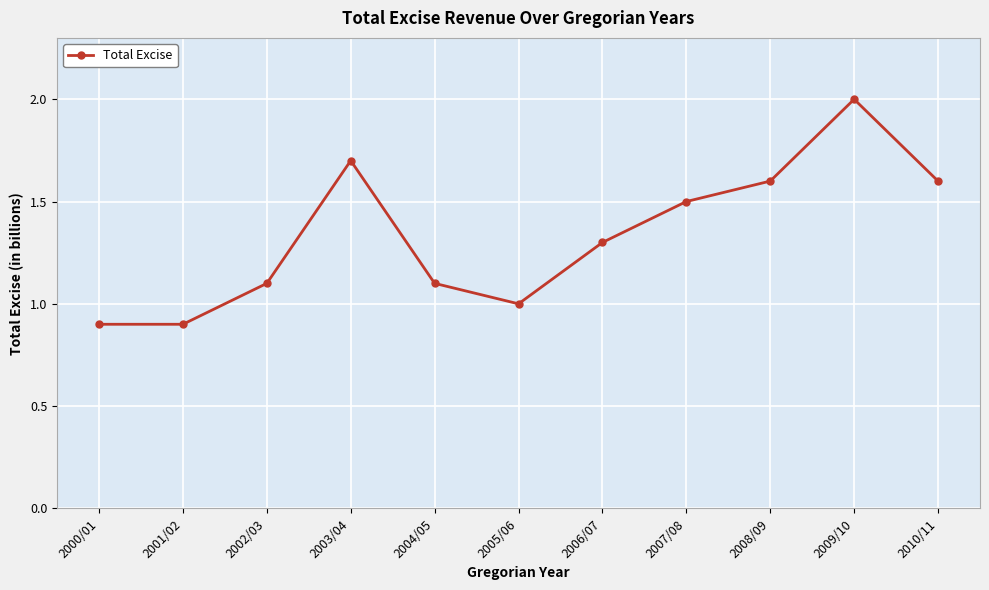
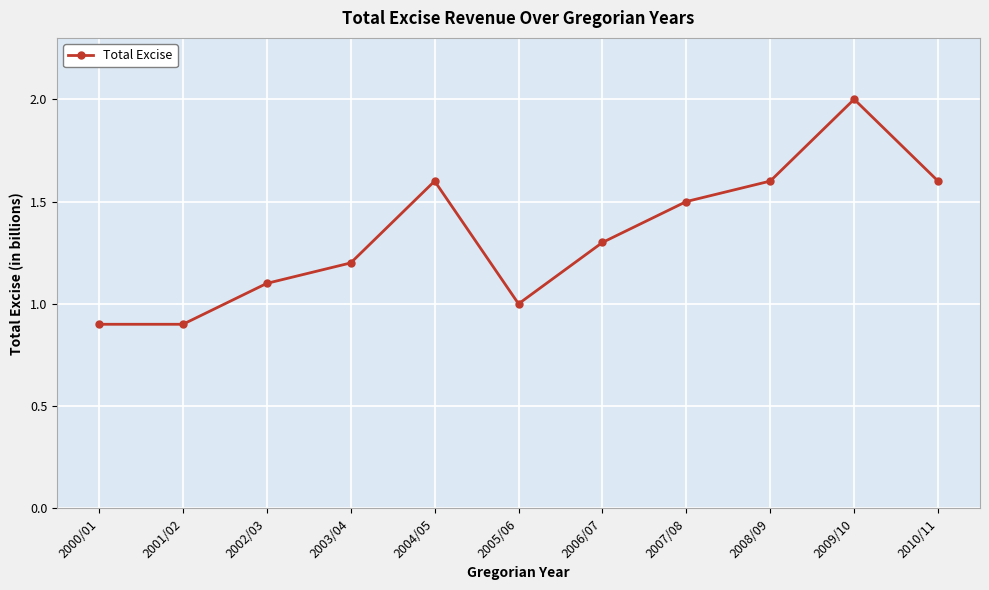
2003/04: 1.7 -> 1.2
2004/05: 1.1 -> 1.6
